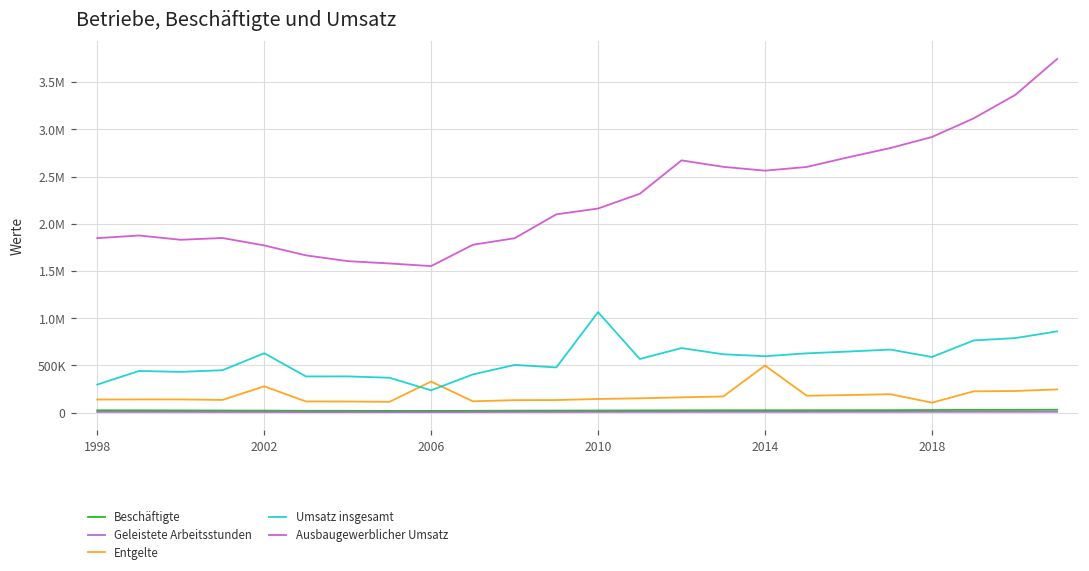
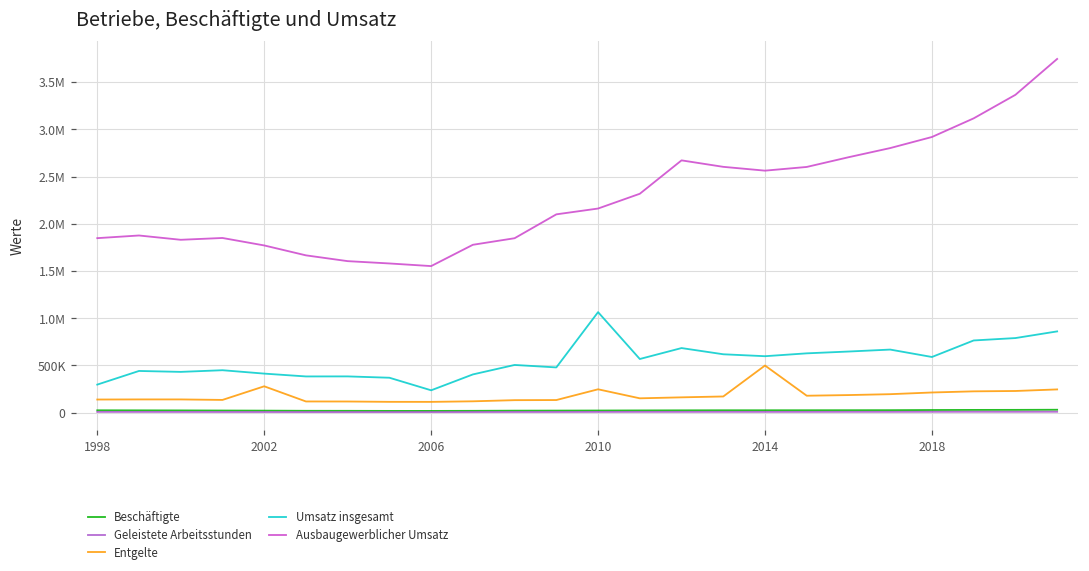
Umsatz insgesamt, 2002: 600000 -> 400000
Entgelte, 2006: 300000 -> 100000
Entgelte, 2010: 100000 -> 200000
Entgelte, 2018: 100000 -> 200000
